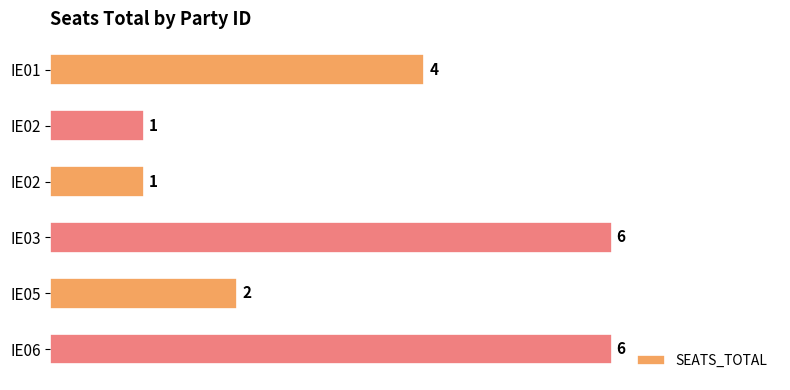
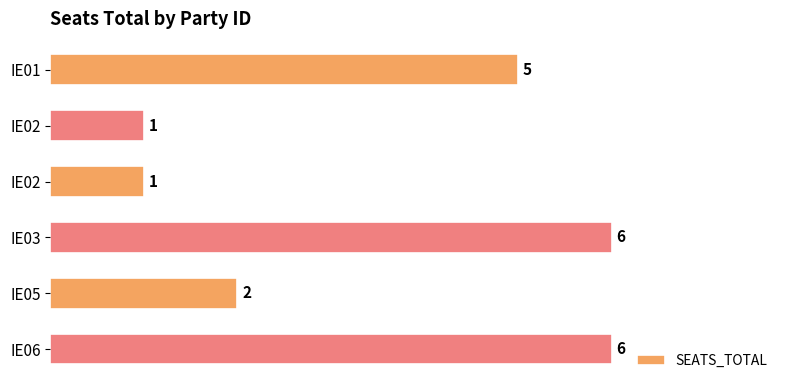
IE01: 4 -> 5
